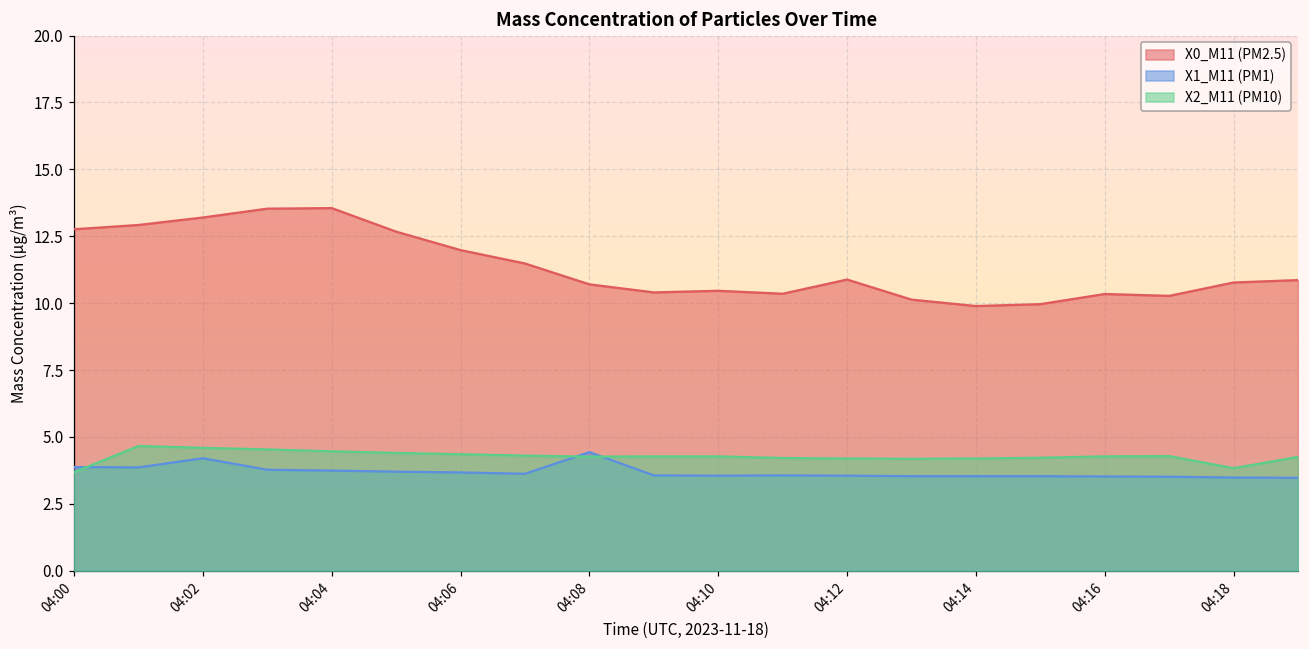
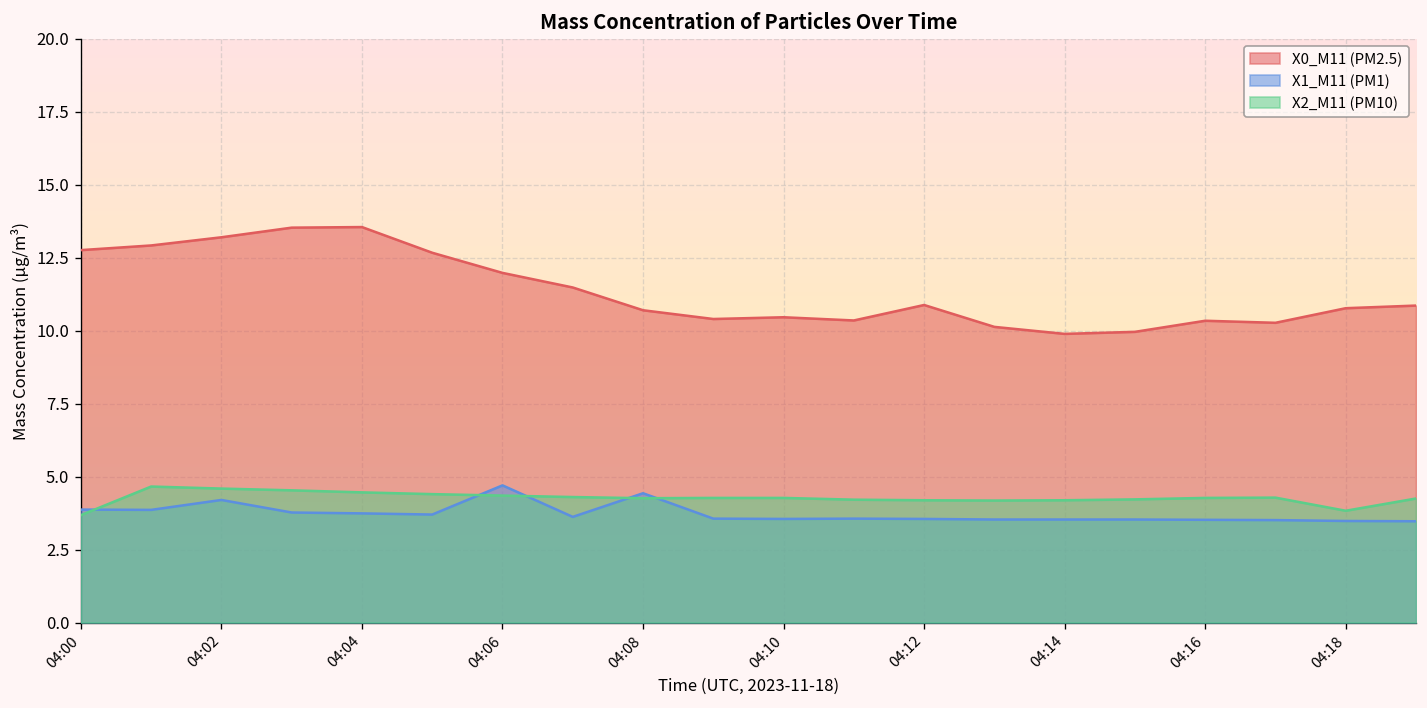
X1_M11 (PM1), 04:06: 3.7 -> 4.7
